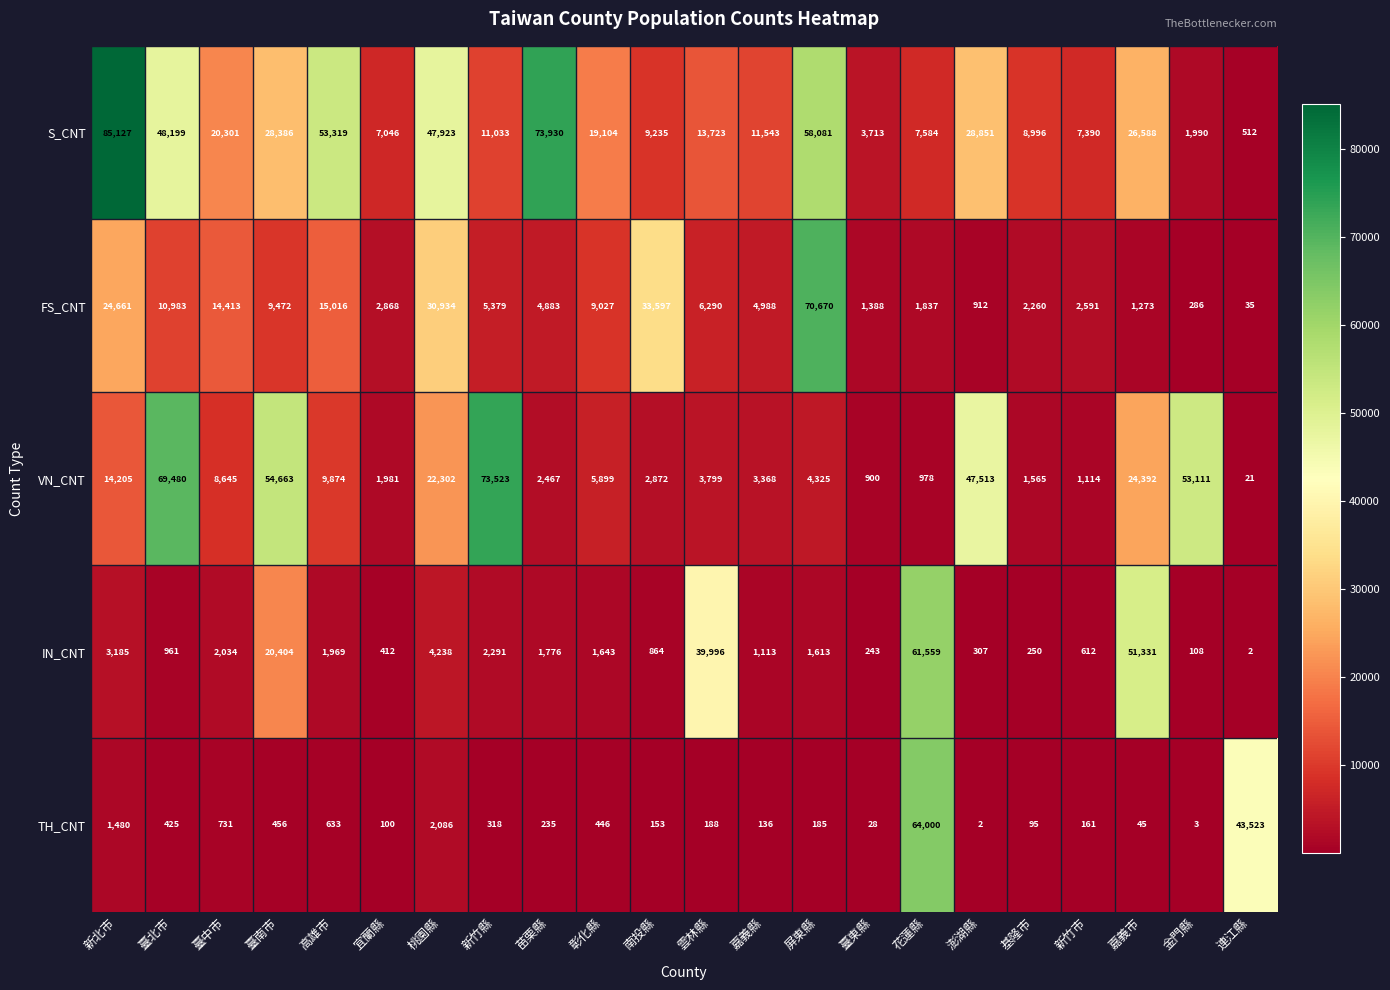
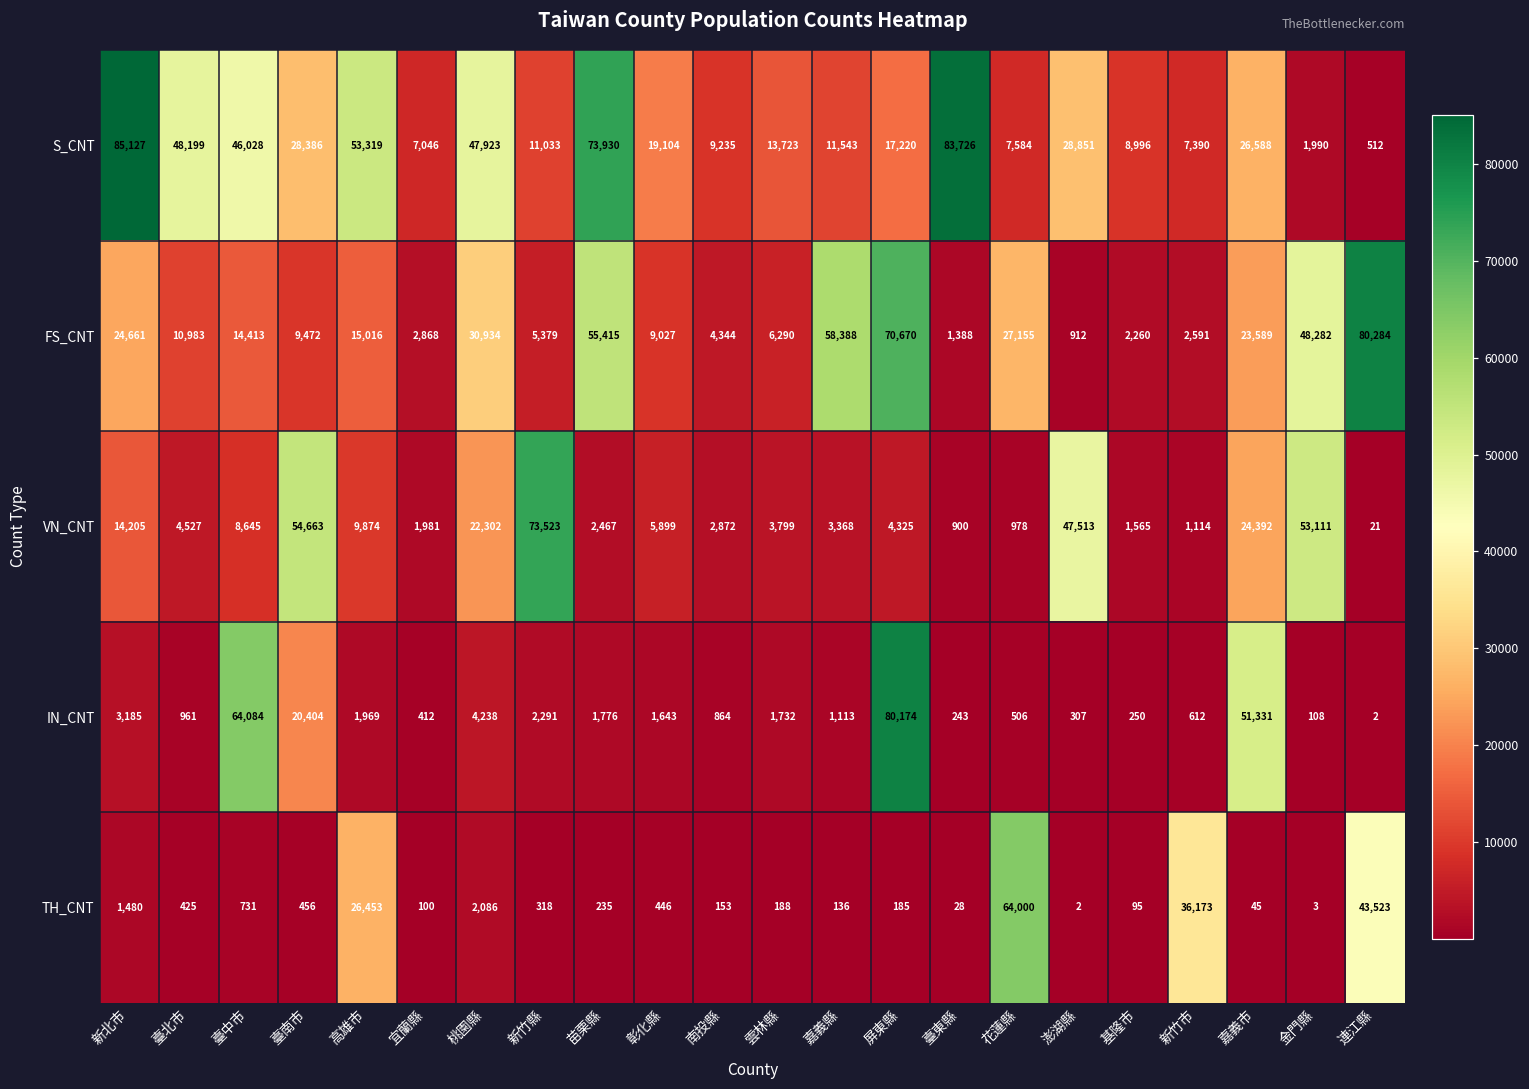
S_CNT, 臺中市: 20,301 -> 46,028
S_CNT, 屏東縣: 58,081 -> 17,220
S_CNT, 臺東縣: 3,713 -> 83,726
FS_CNT, 苗栗縣: 4,883 -> 55,415
FS_CNT, 南投縣: 33,597 -> 4,344
FS_CNT, 嘉義縣: 4,988 -> 58,388
FS_CNT, 花蓮縣: 1,837 -> 27,155
FS_CNT, 嘉義市: 1,273 -> 23,589
FS_CNT, 金門縣: 286 -> 48,282
FS_CNT, 連江縣: 35 -> 80,284
VN_CNT, 臺北市: 69,480 -> 4,527
IN_CNT, 臺中市: 2,034 -> 64,084
IN_CNT, 雲林縣: 39,996 -> 1,732
IN_CNT, 屏東縣: 1,613 -> 80,174
IN_CNT, 花蓮縣: 61,559 -> 506
TH_CNT, 高雄市: 633 -> 26,453
TH_CNT, 新竹市: 161 -> 36,173
